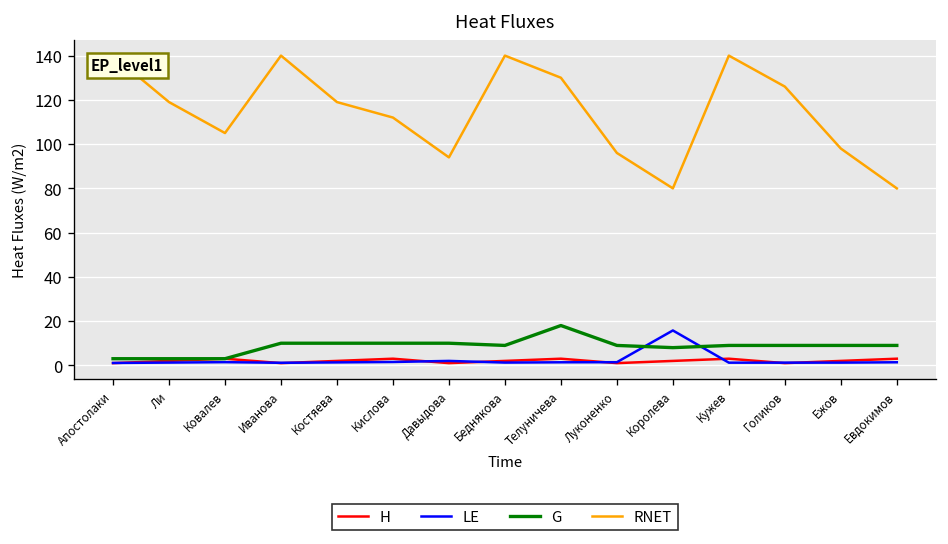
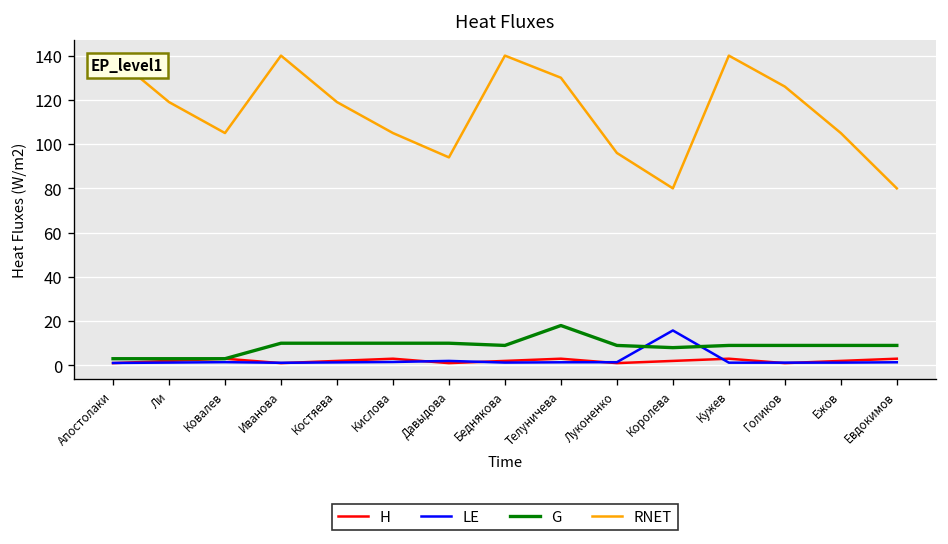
RNET, Кислова: 112 -> 105
RNET, Ежов: 98 -> 105
